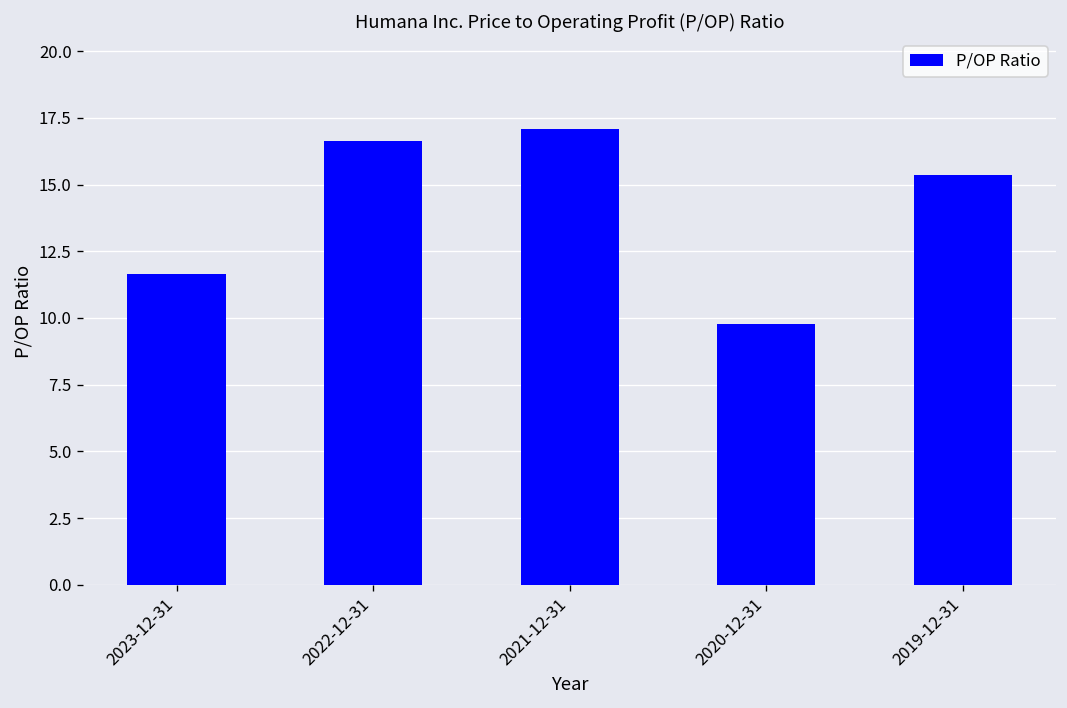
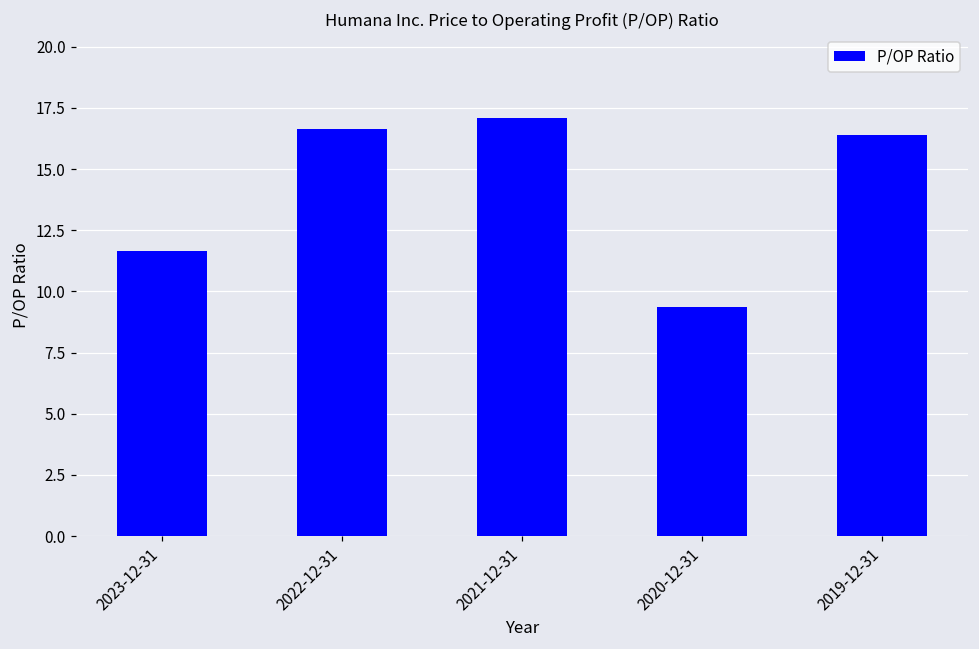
2020-12-31: 9.8 -> 9.4
2019-12-31: 15.4 -> 16.4
